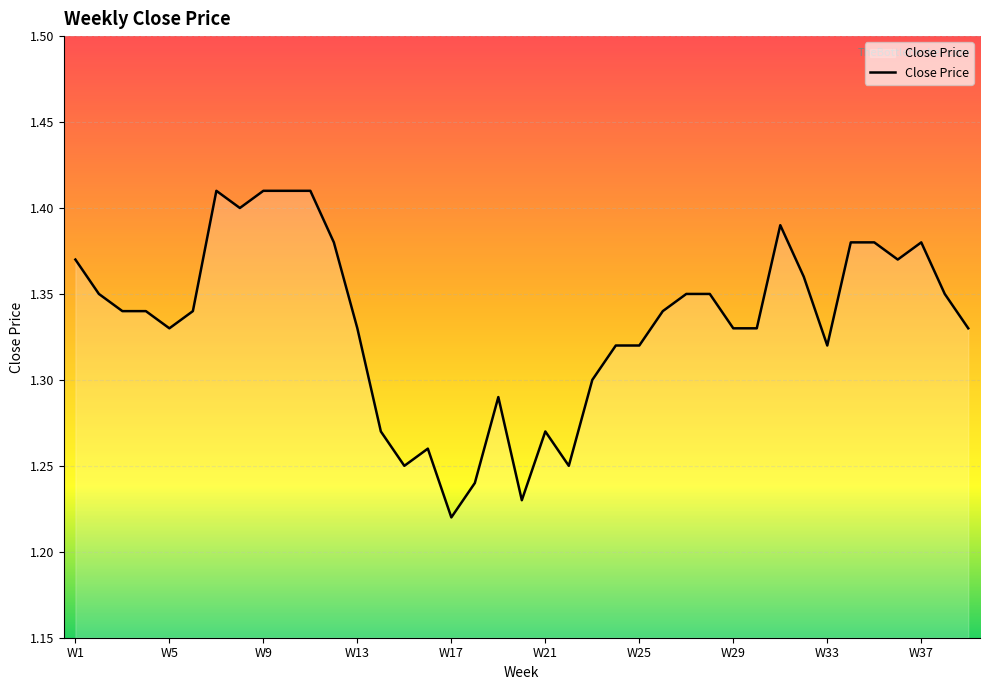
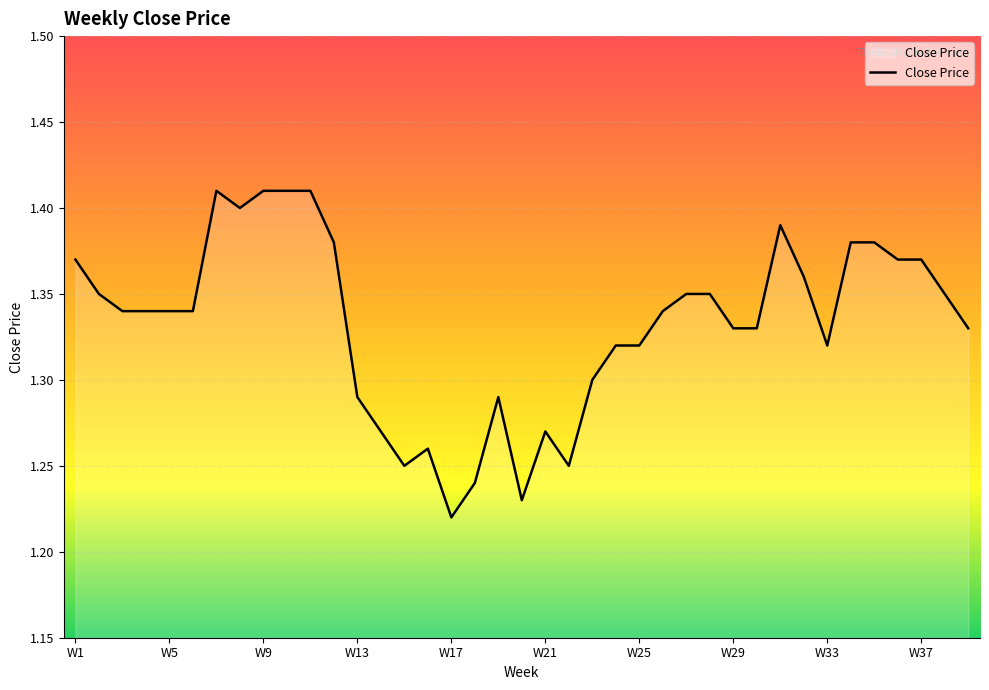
W5: 1.33 -> 1.34
W13: 1.33 -> 1.29
W37: 1.38 -> 1.37
